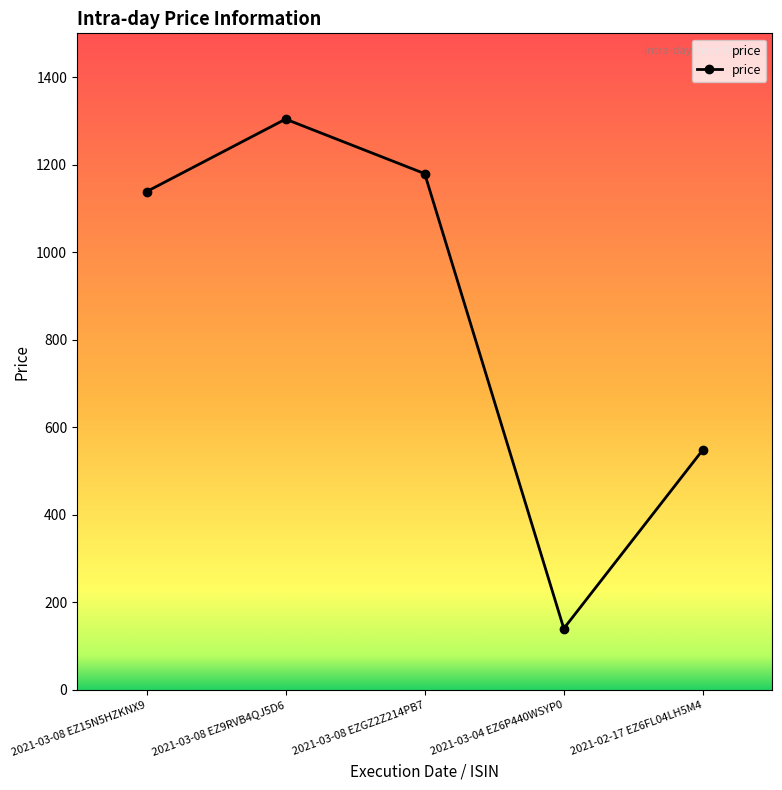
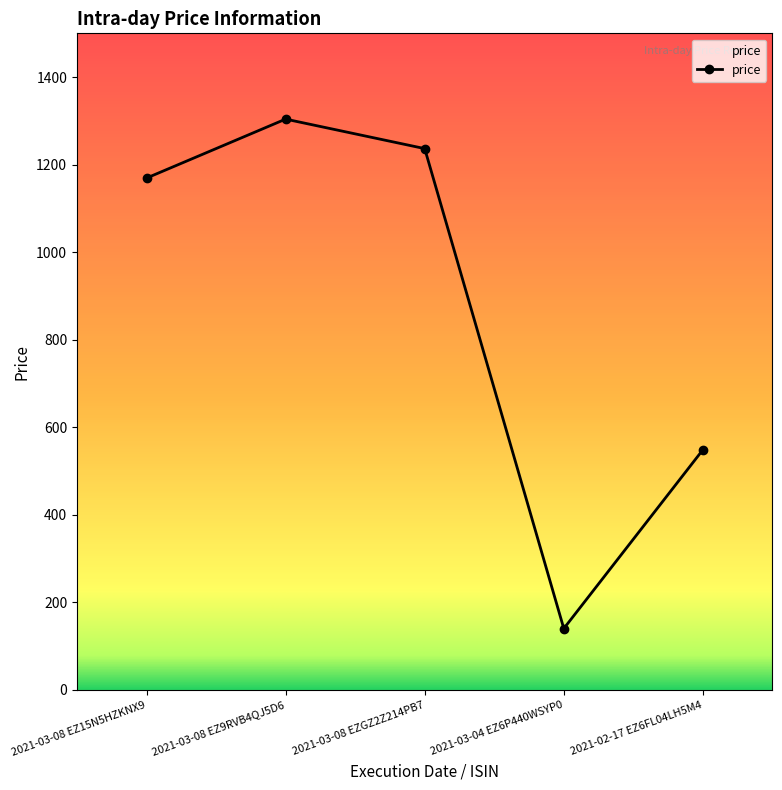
2021-03-08 EZ15N5HZKNX9: 1140 -> 1170
2021-03-08 EZGZ2Z214PB7: 1180 -> 1240
